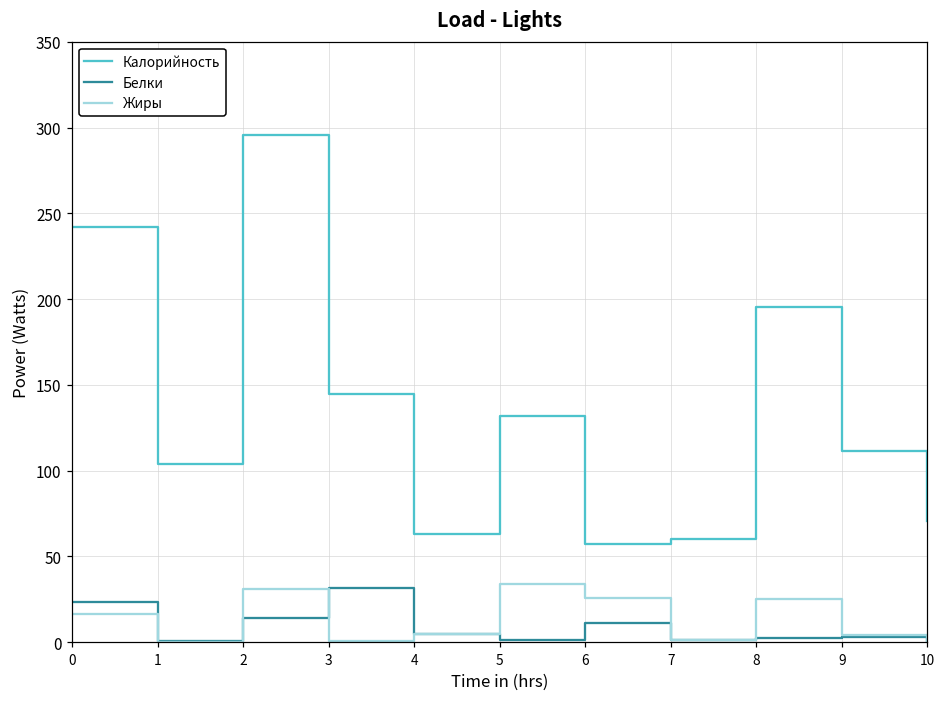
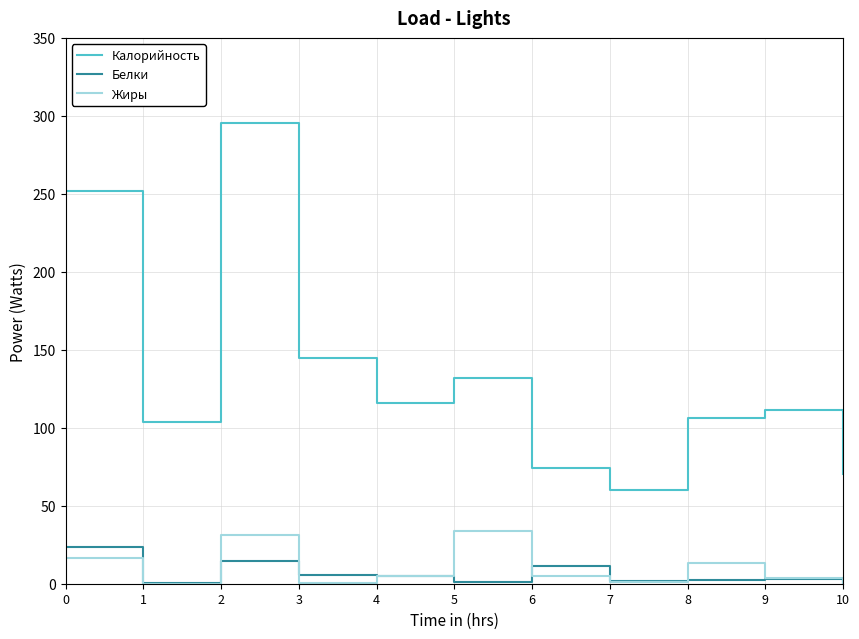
Калорийность, 0: 242 -> 252
Белки, 3: 32 -> 6
Калорийность, 4: 63 -> 116
Калорийность, 6: 57 -> 74
Жиры, 6: 26 -> 5
Калорийность, 8: 196 -> 107
Жиры, 8: 25 -> 13
